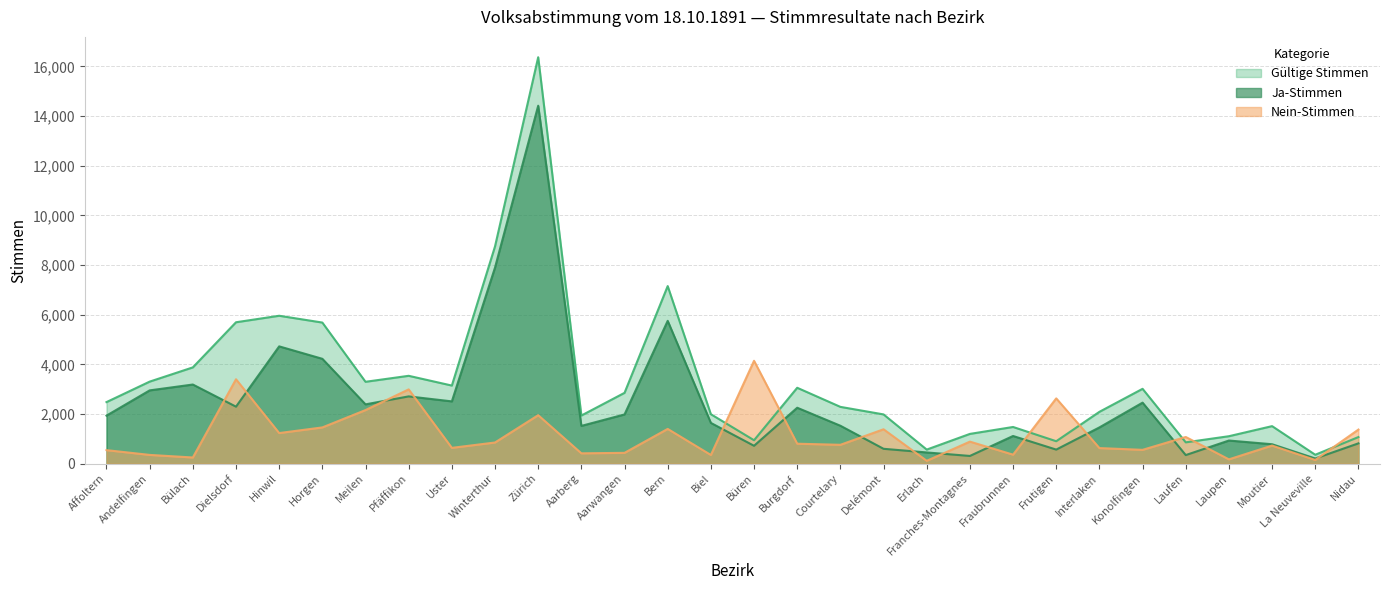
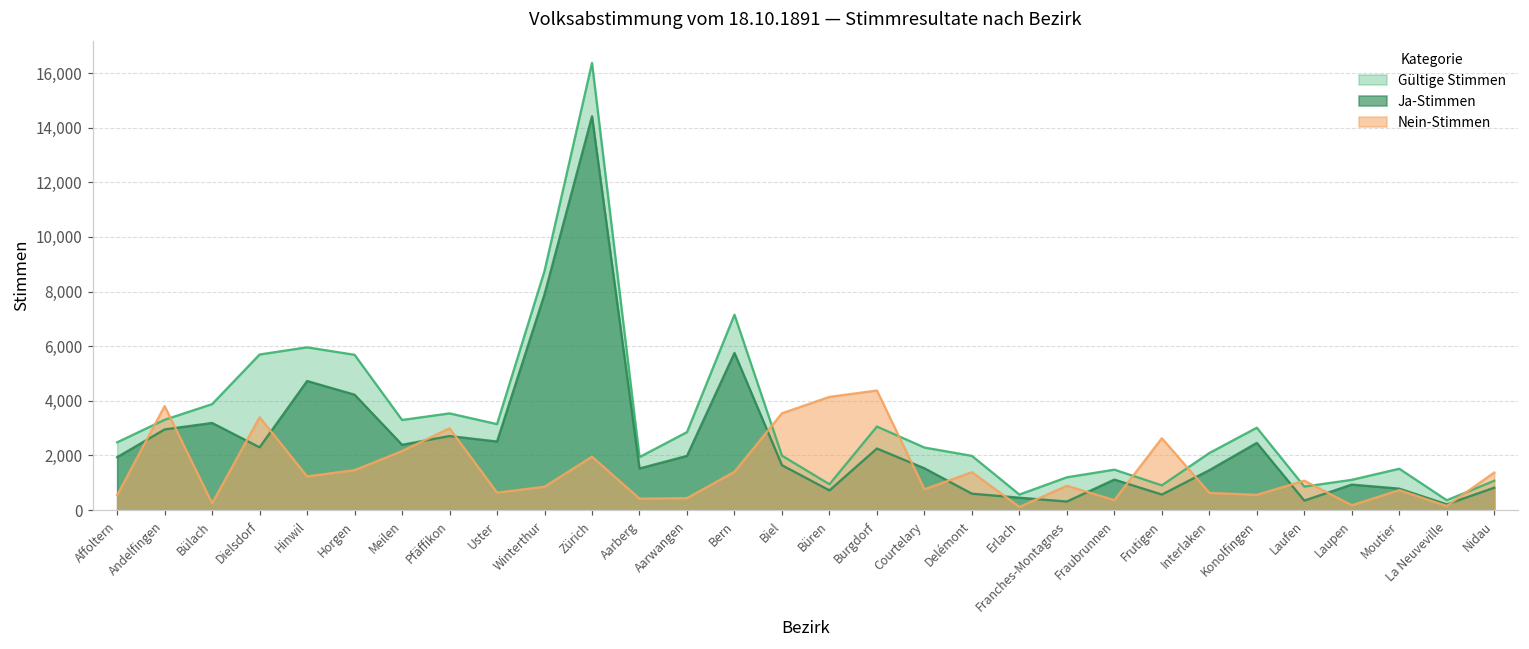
Nein-Stimmen, Andelfingen: 400 -> 3,800
Nein-Stimmen, Biel: 400 -> 3,500
Nein-Stimmen, Burgdorf: 800 -> 4,400
